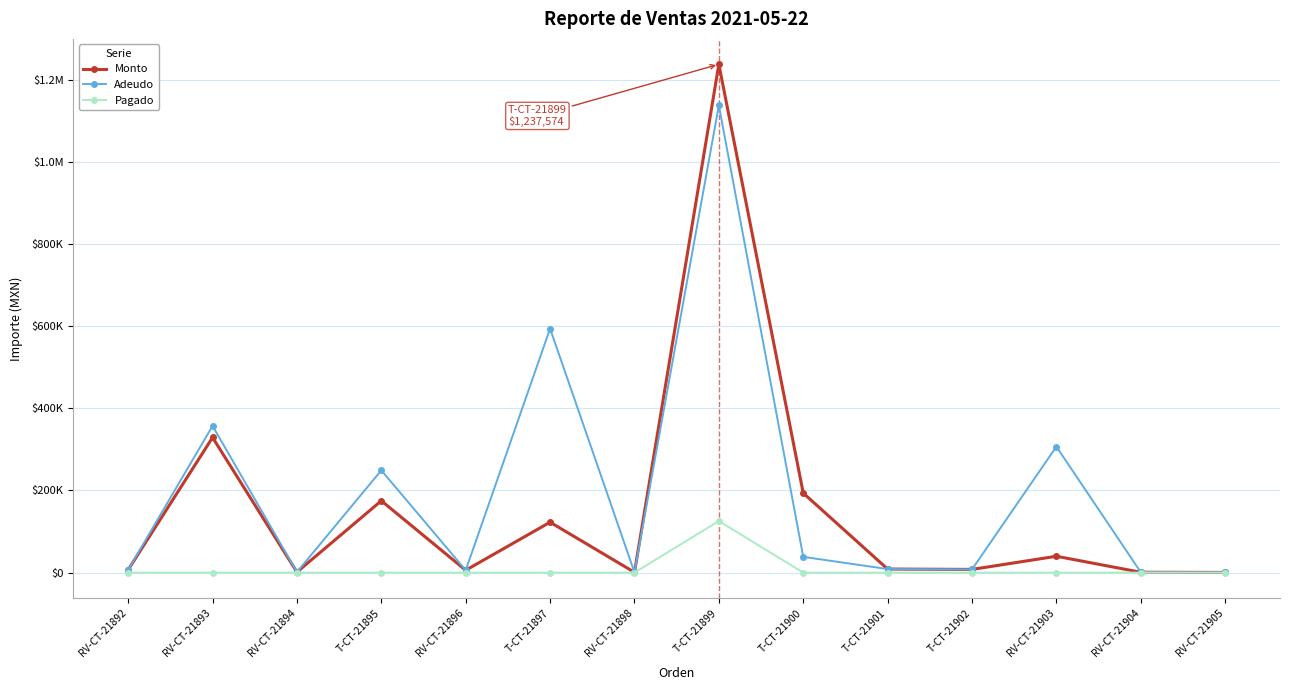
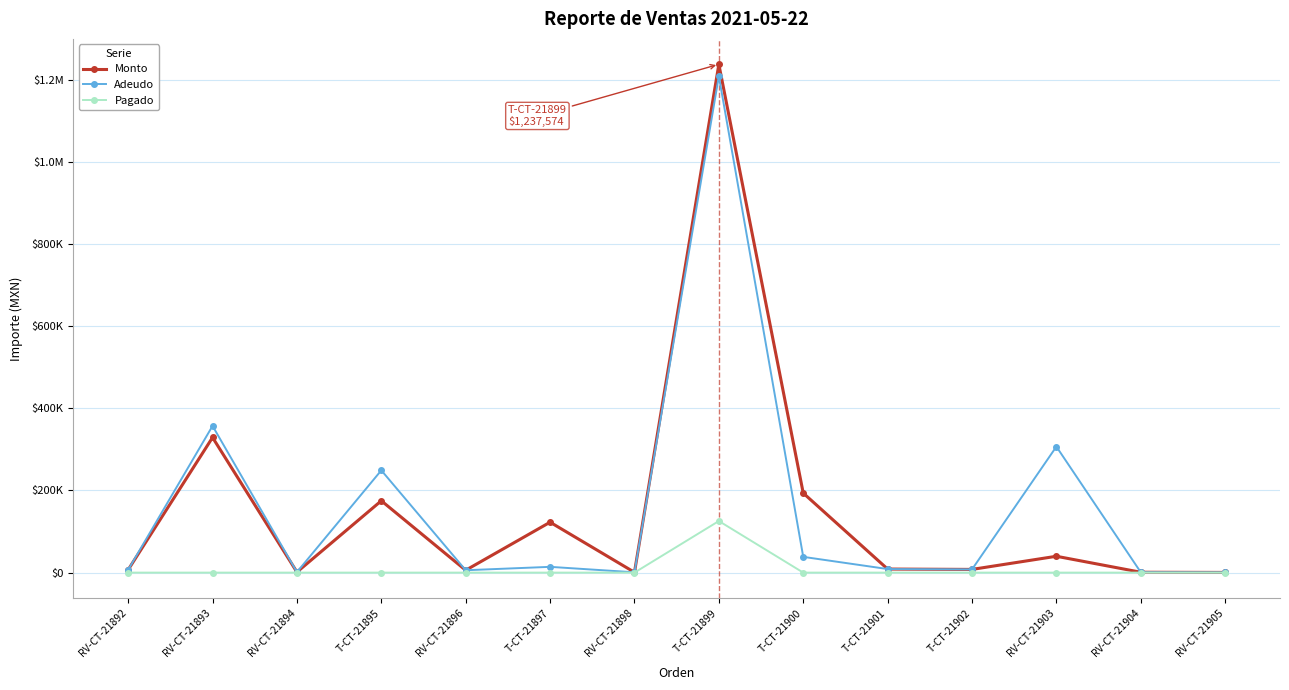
Adeudo, T-CT-21897: $590000 -> $10000
Adeudo, T-CT-21899: $1140000 -> $1210000
